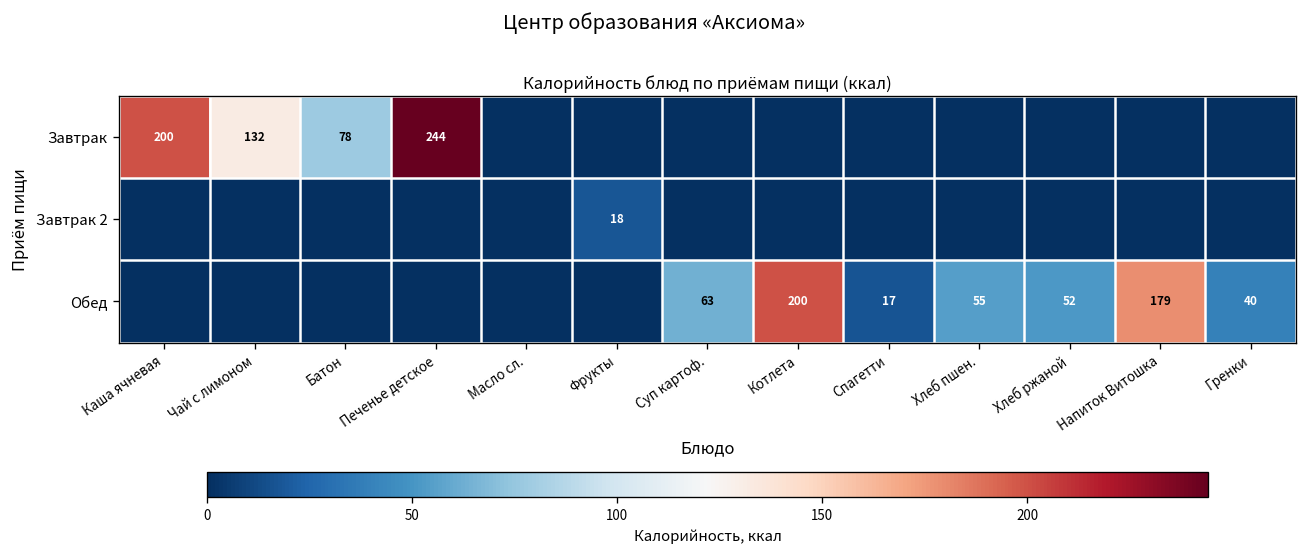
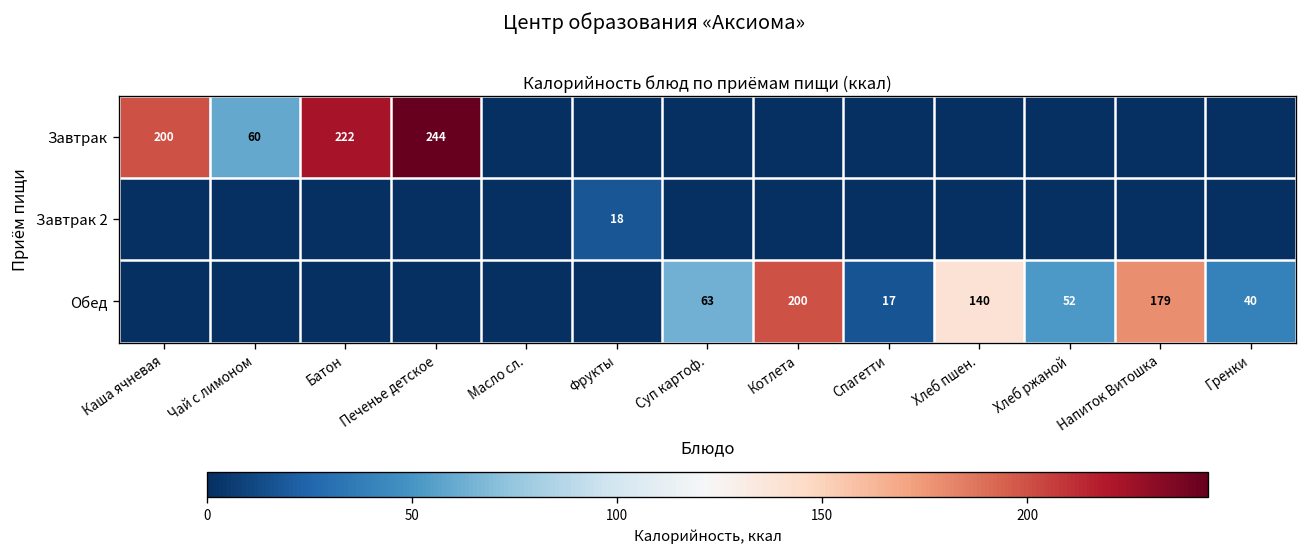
Завтрак, Чай с лимоном: 132 -> 60
Завтрак, Батон: 78 -> 222
Обед, Хлеб пшен.: 55 -> 140
